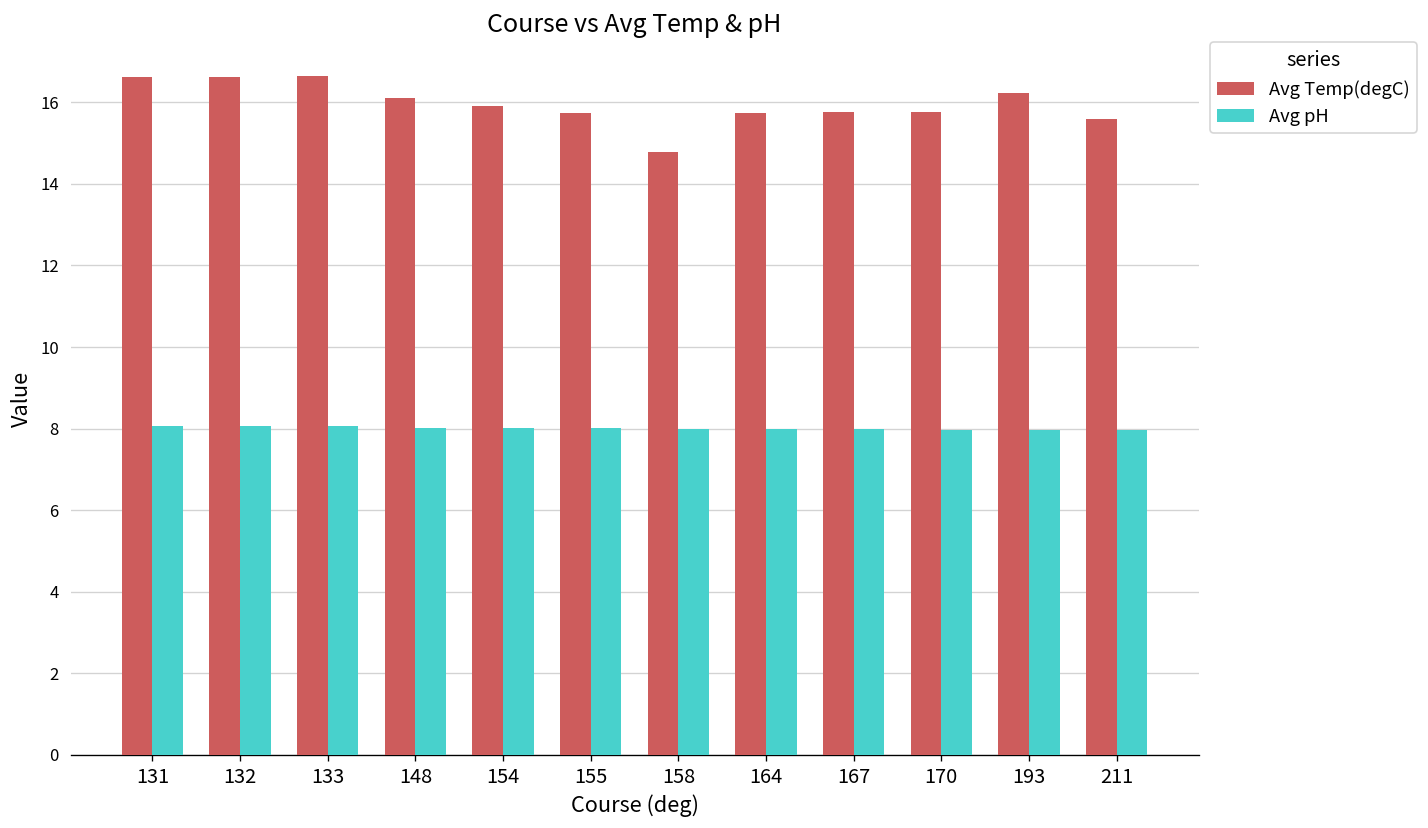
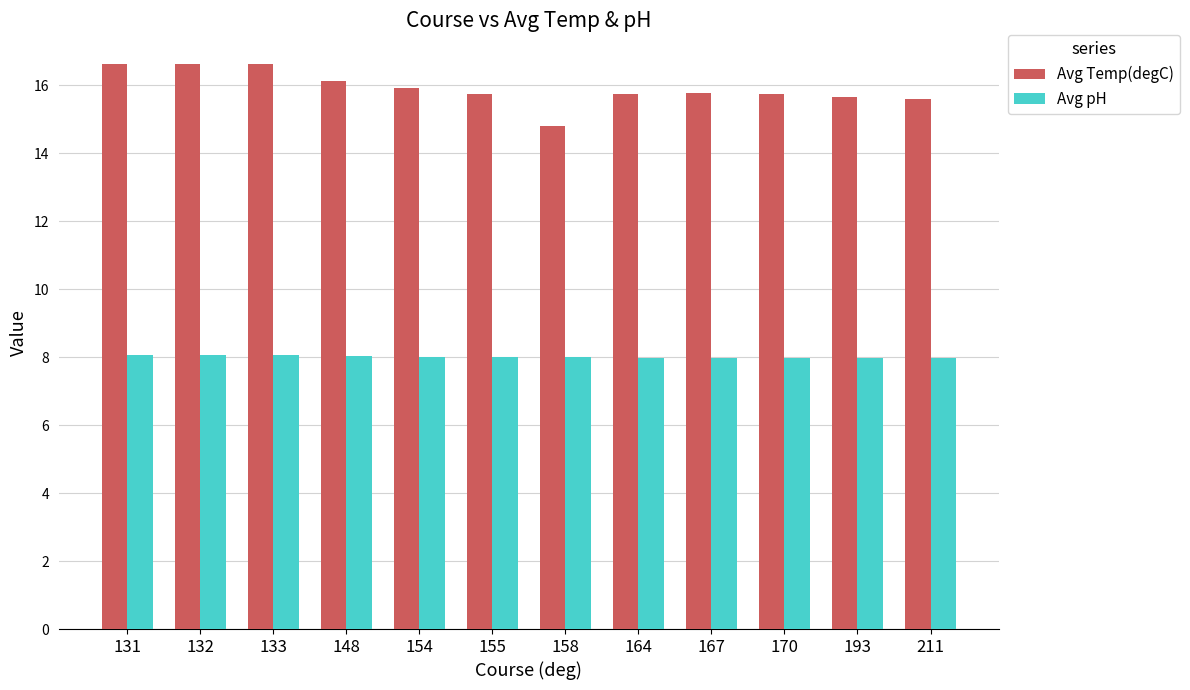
Avg Temp(degC), 193: 16.2 -> 15.7
